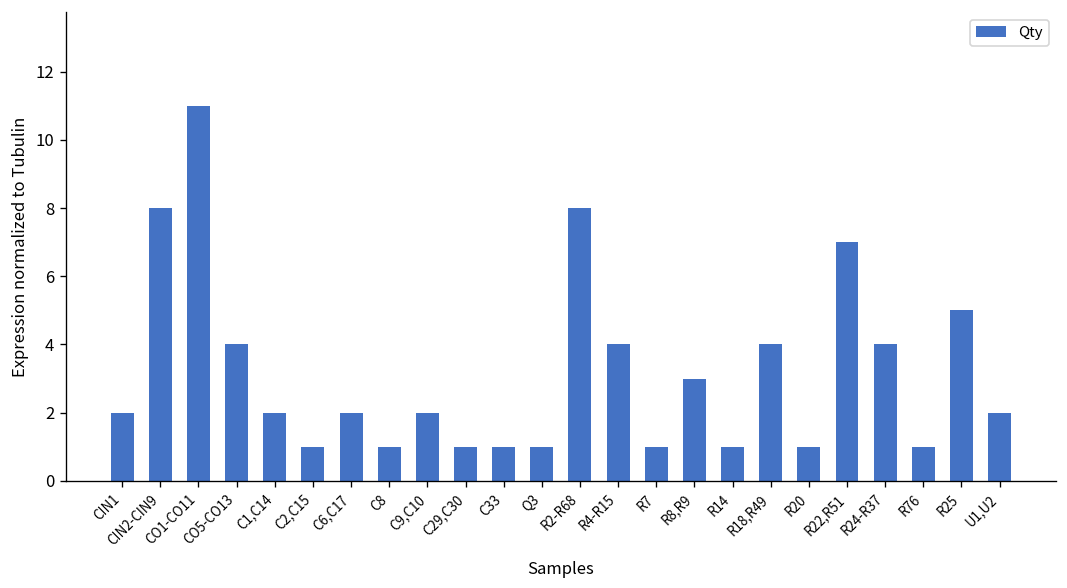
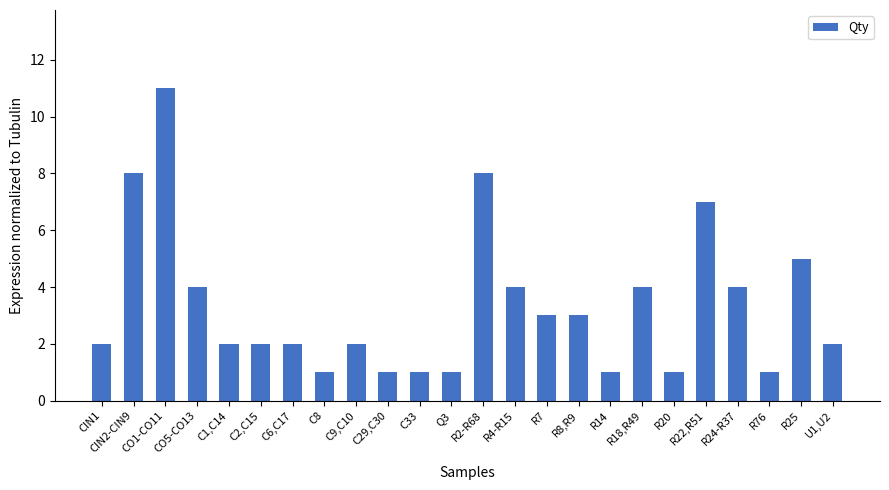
C2,C15: 1 -> 2
R7: 1 -> 3
